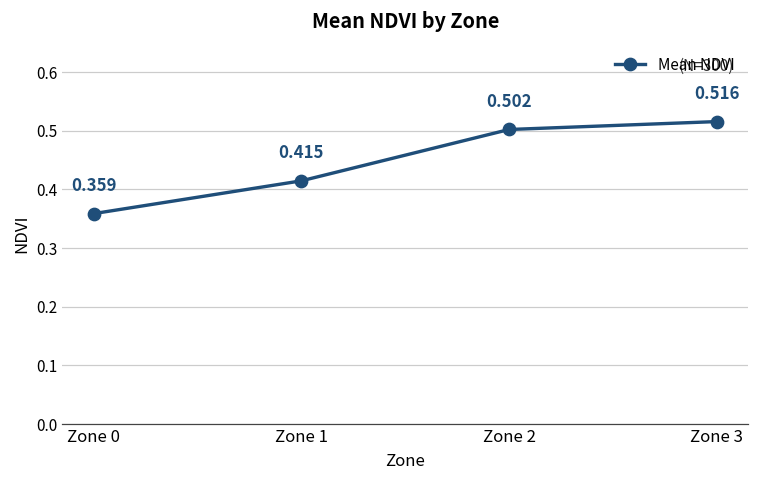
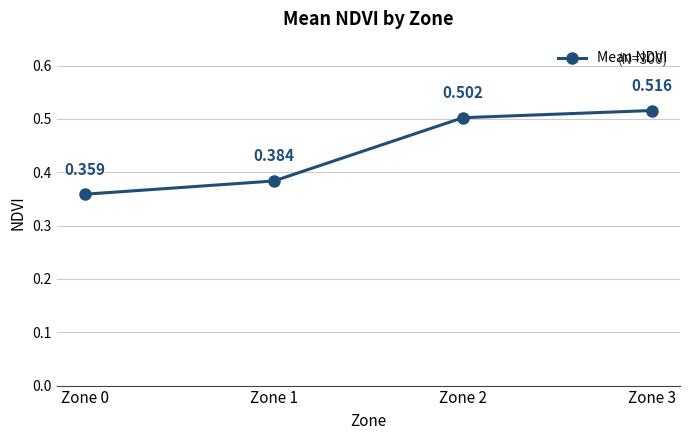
Zone 1: 0.415 -> 0.384
